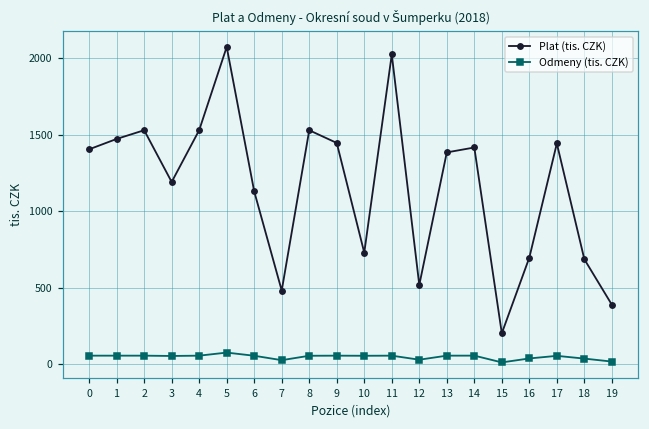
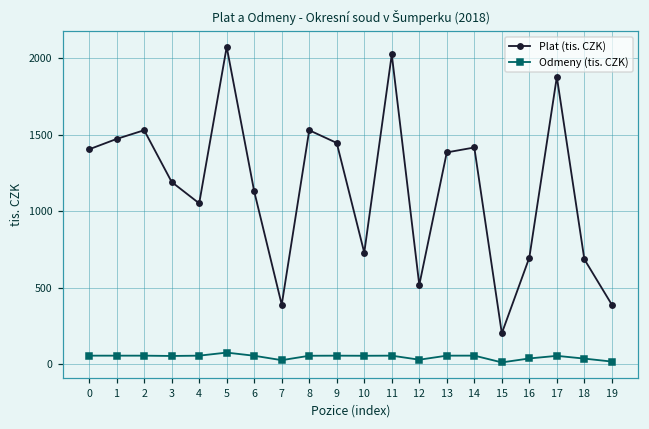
Plat (tis. CZK), 4: 1530 -> 1050
Plat (tis. CZK), 7: 480 -> 390
Plat (tis. CZK), 17: 1440 -> 1880
